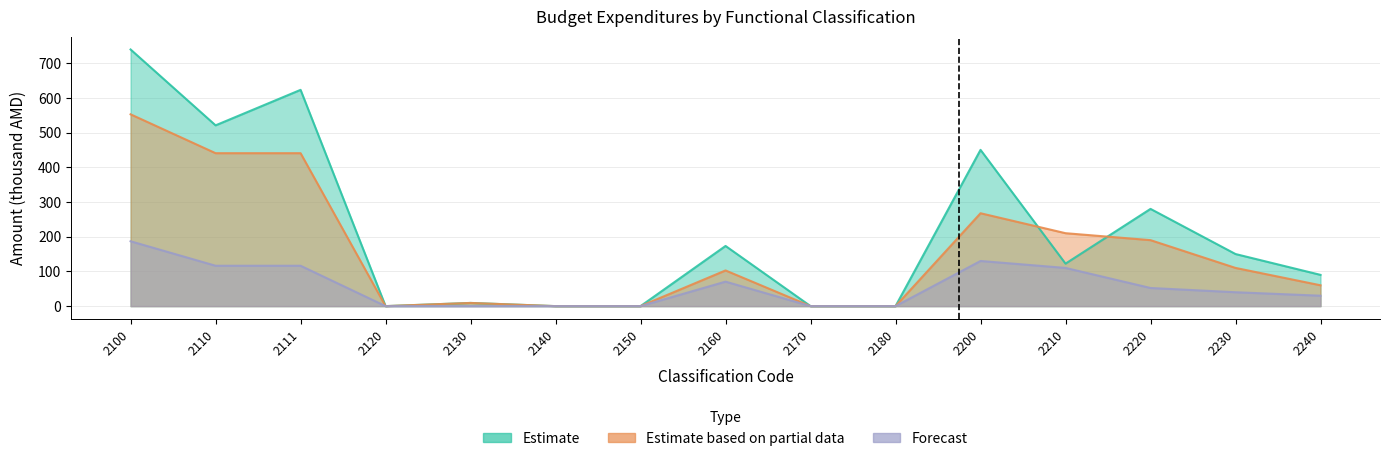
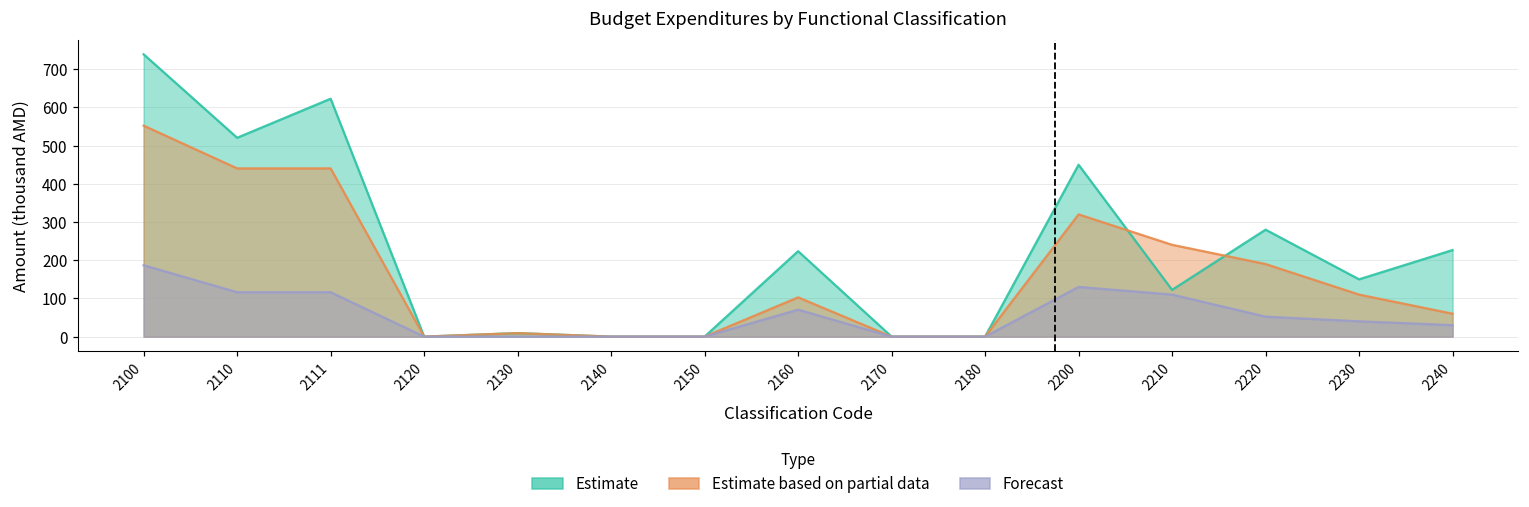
Estimate, 2160: 170 -> 220
Estimate based on partial data, 2200: 270 -> 320
Estimate based on partial data, 2210: 210 -> 240
Estimate, 2240: 90 -> 230
